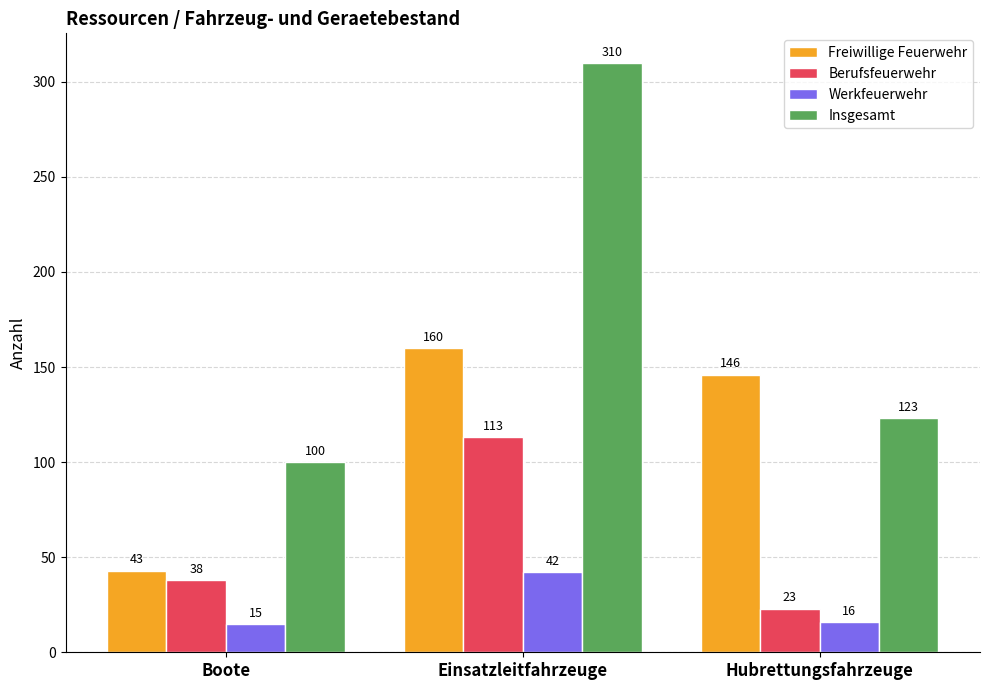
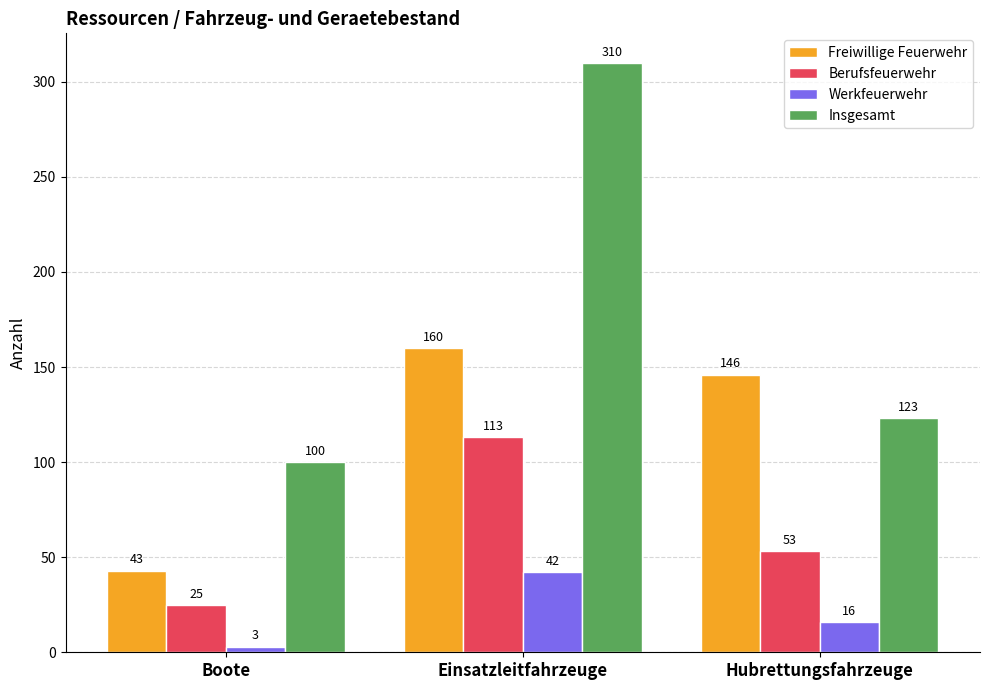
Berufsfeuerwehr, Boote: 38 -> 25
Werkfeuerwehr, Boote: 15 -> 3
Berufsfeuerwehr, Hubrettungsfahrzeuge: 23 -> 53
